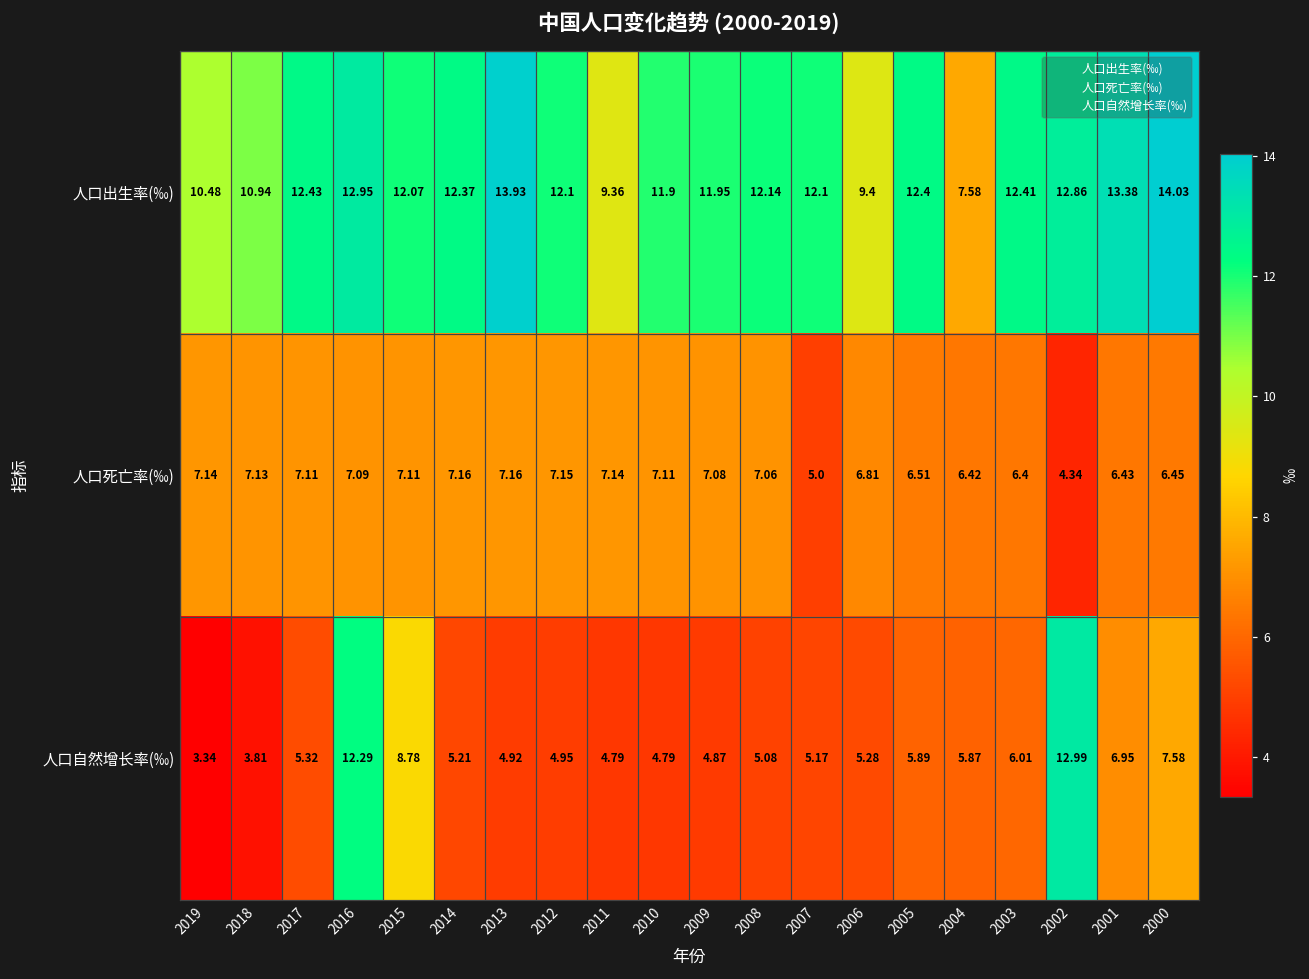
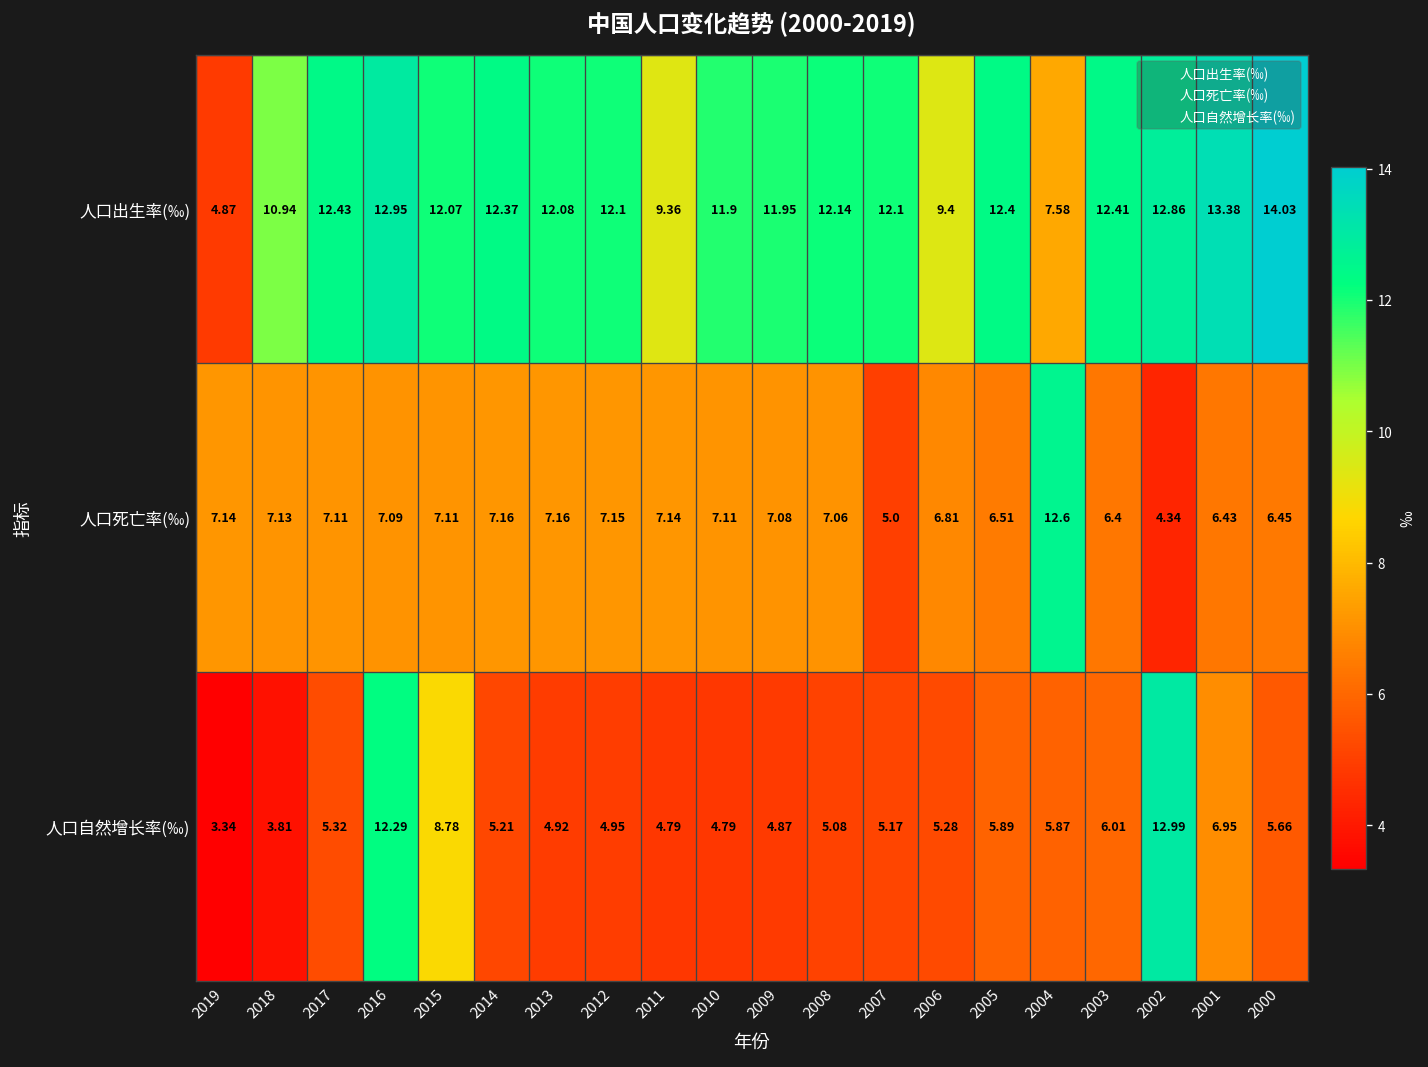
人口出生率(‰), 2019: 10.48 -> 4.87
人口出生率(‰), 2013: 13.93 -> 12.08
人口死亡率(‰), 2004: 6.42 -> 12.6
人口自然增长率(‰), 2000: 7.58 -> 5.66
